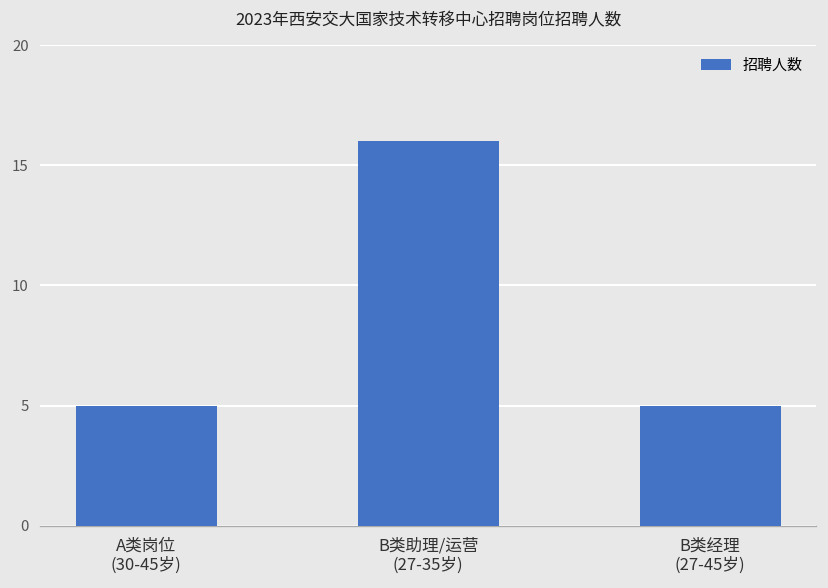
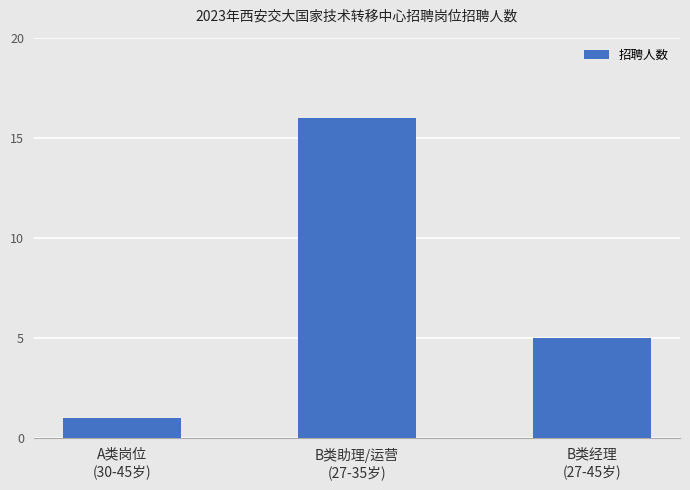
A类岗位 (30-45岁): 5 -> 1
